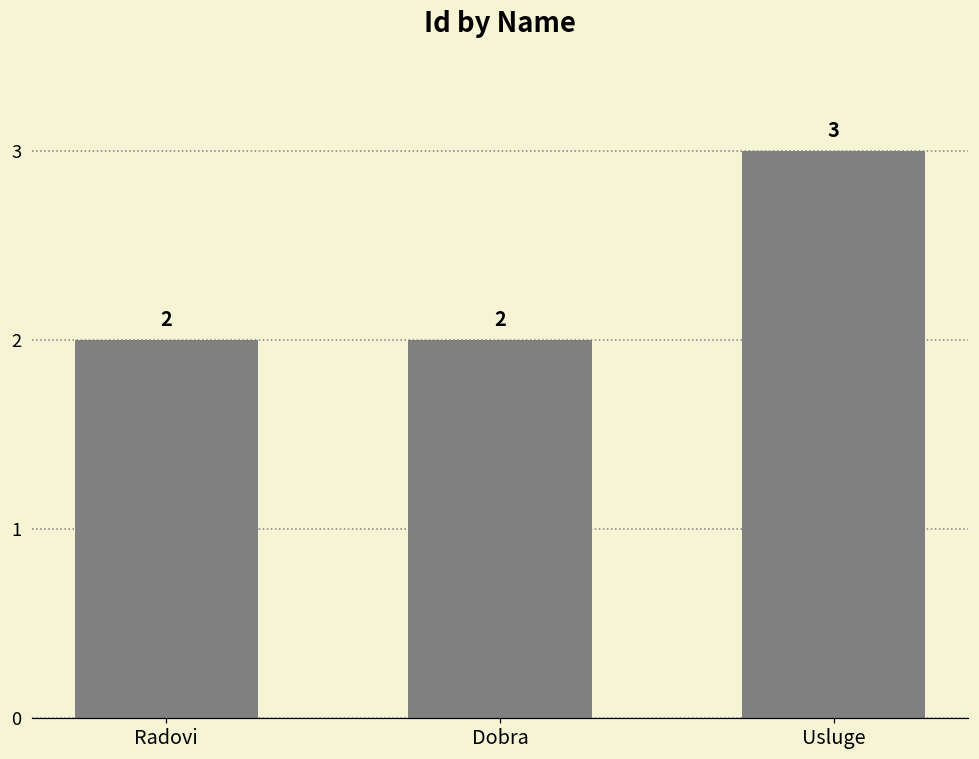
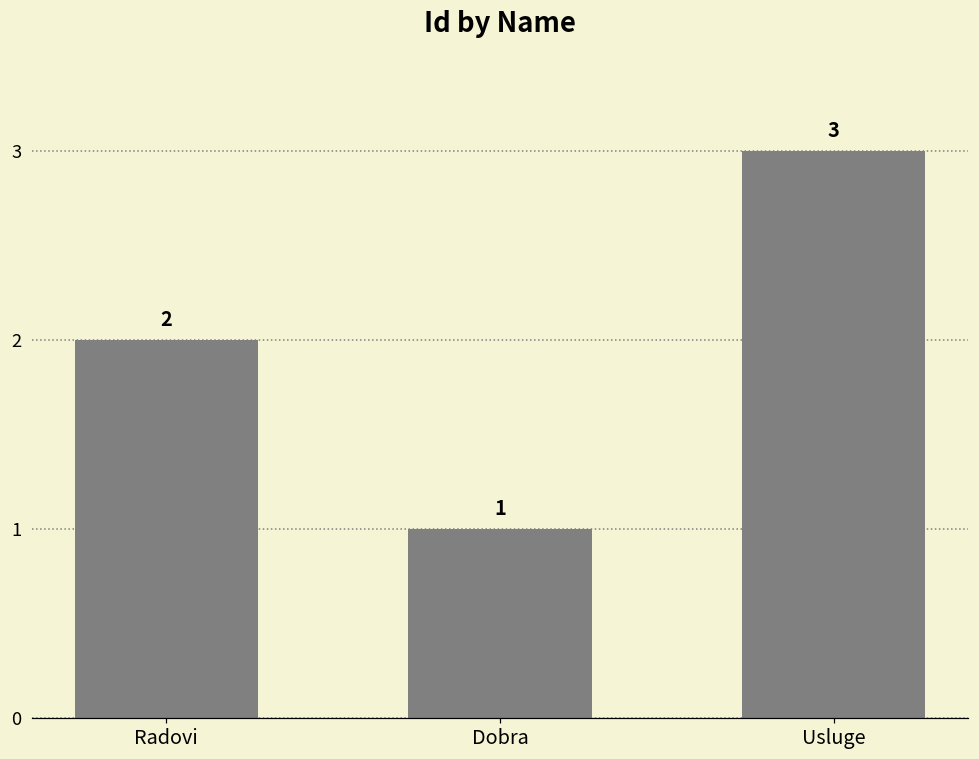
Dobra: 2 -> 1
